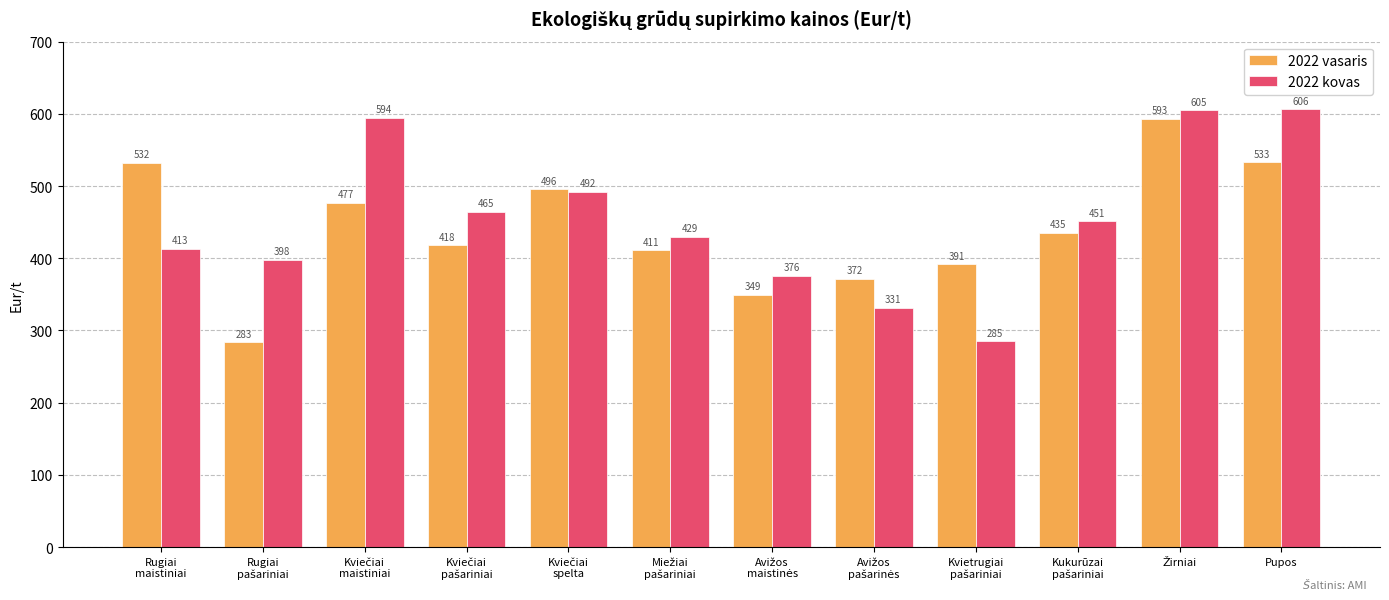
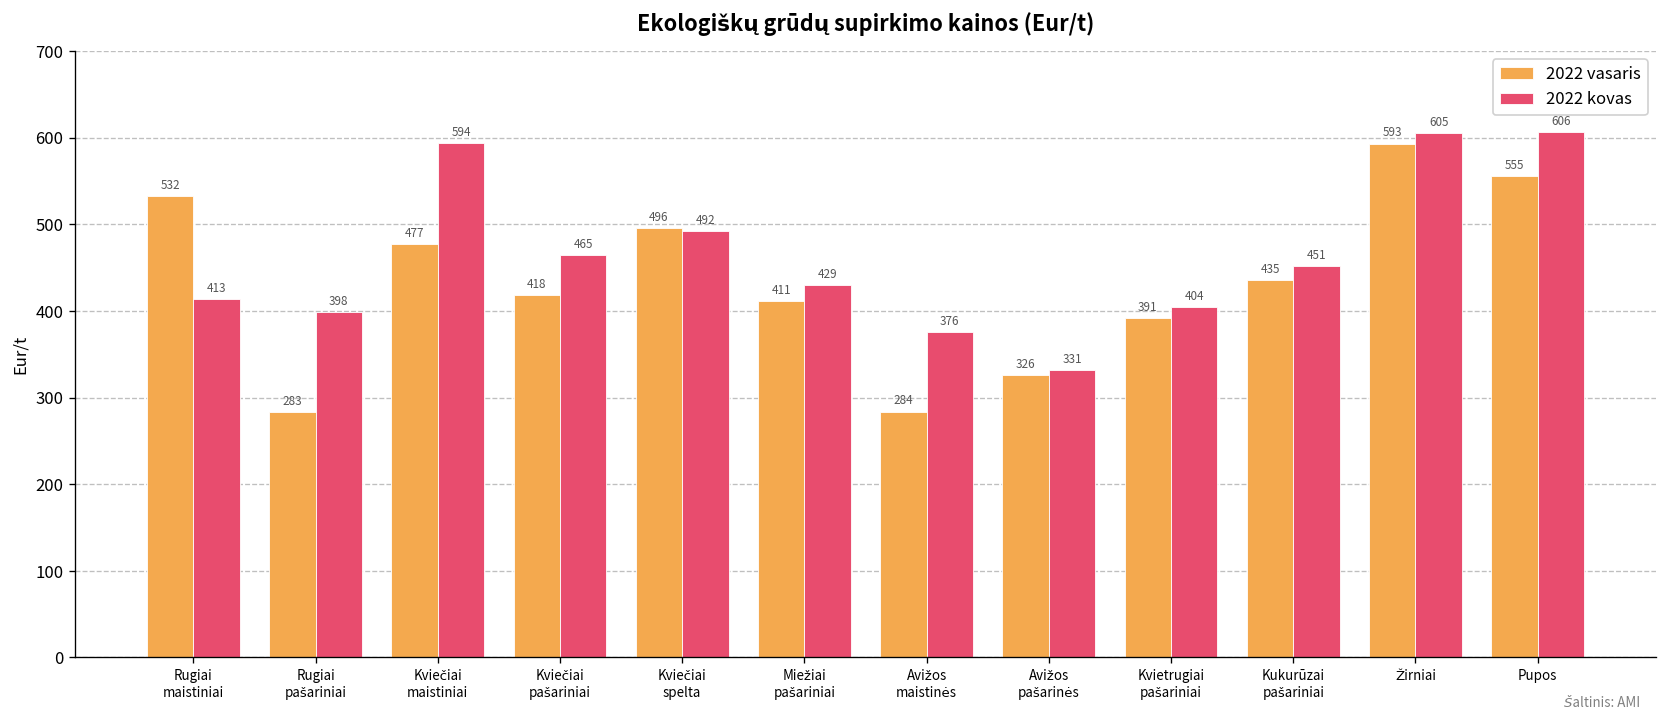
2022 vasaris, Avižos maistinės: 349 -> 284
2022 vasaris, Avižos pašarinės: 372 -> 326
2022 kovas, Kvietrugiai pašariniai: 285 -> 404
2022 vasaris, Pupos: 533 -> 555
